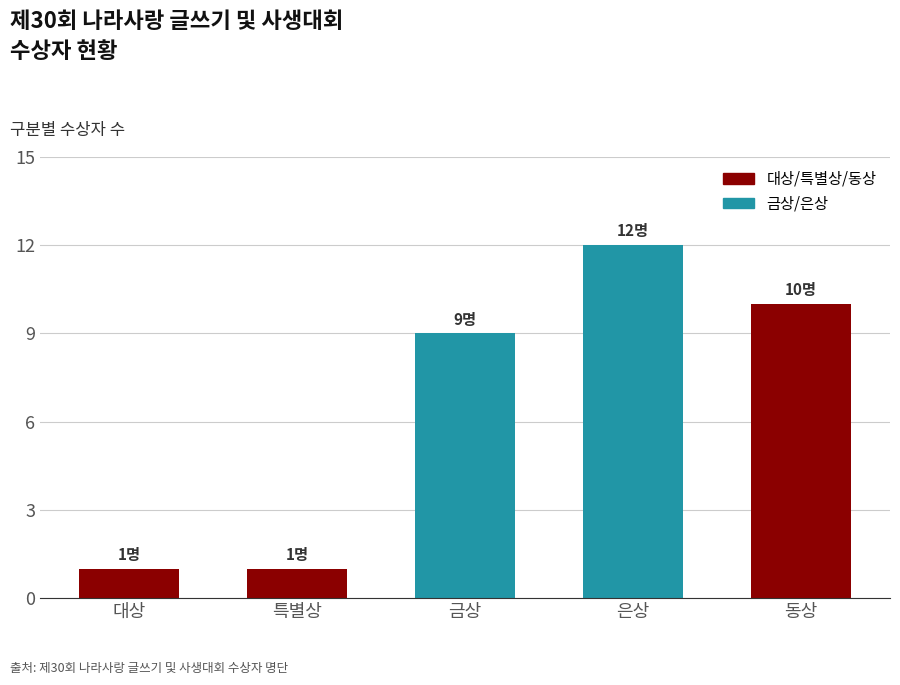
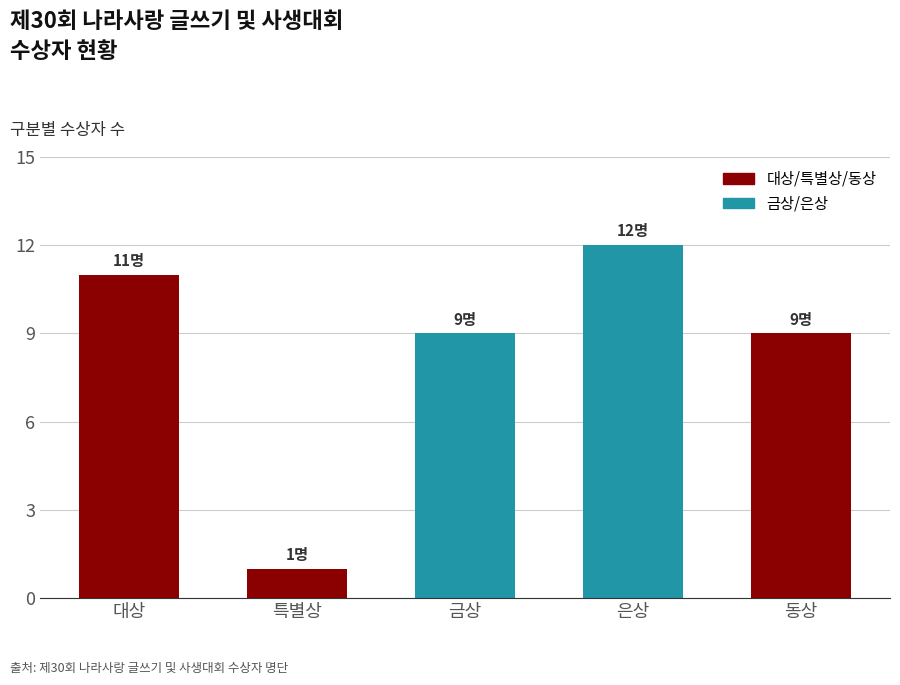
대상: 1명 -> 11명
동상: 10명 -> 9명
